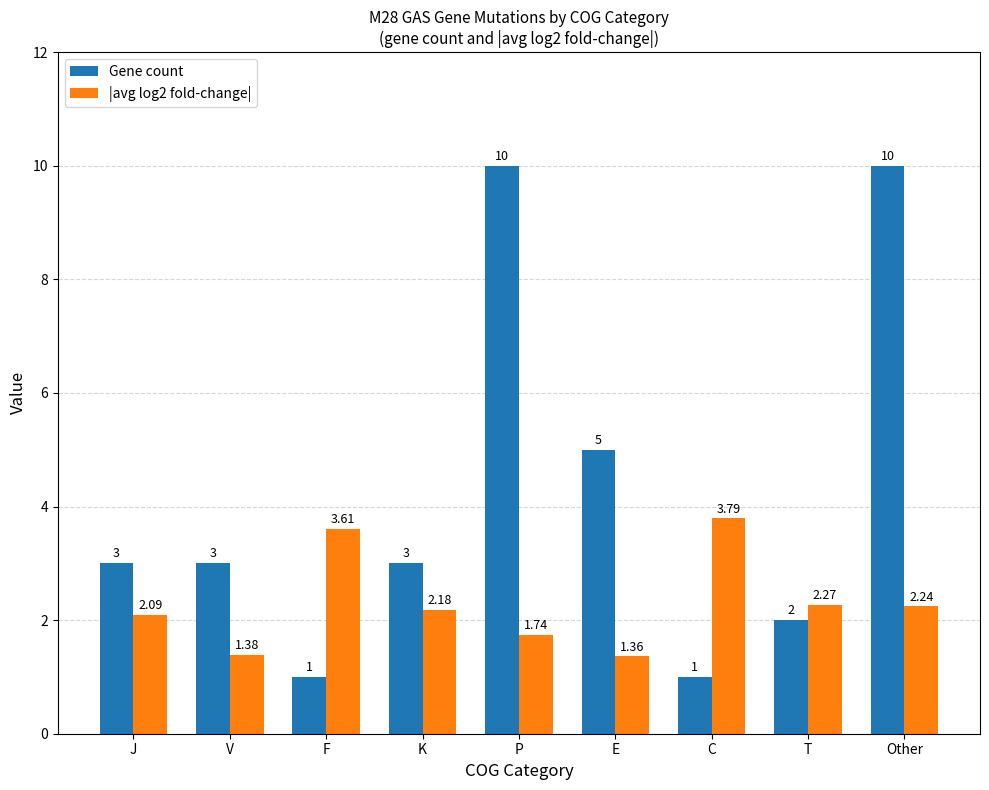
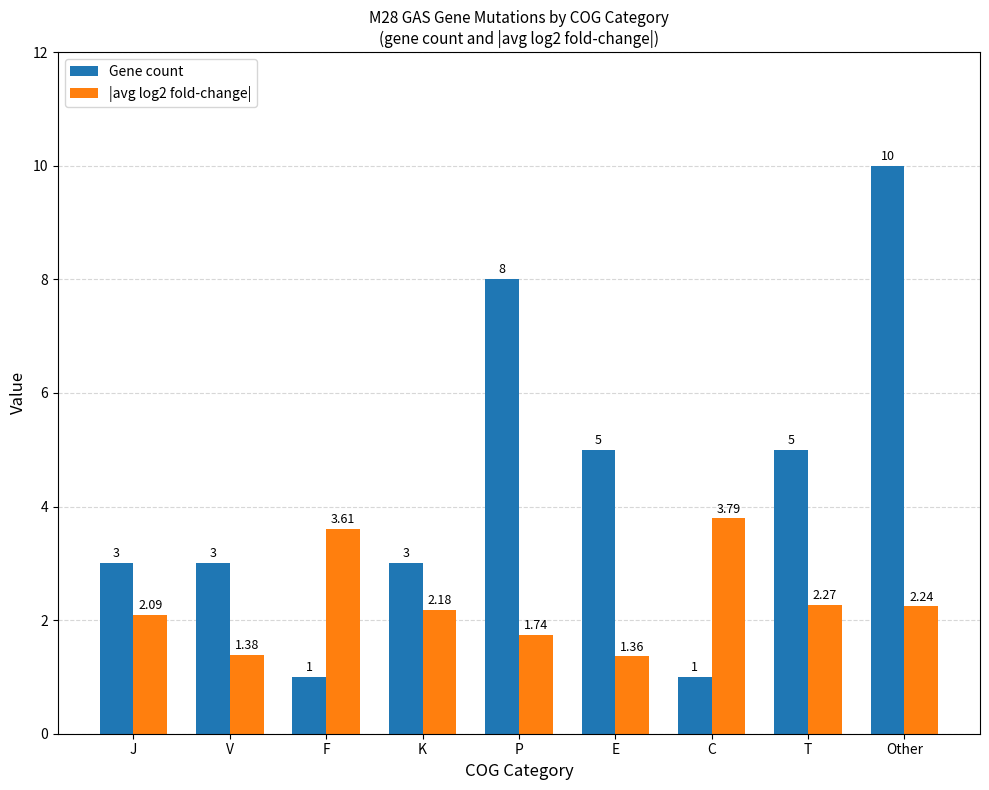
Gene count, P: 10 -> 8
Gene count, T: 2 -> 5
